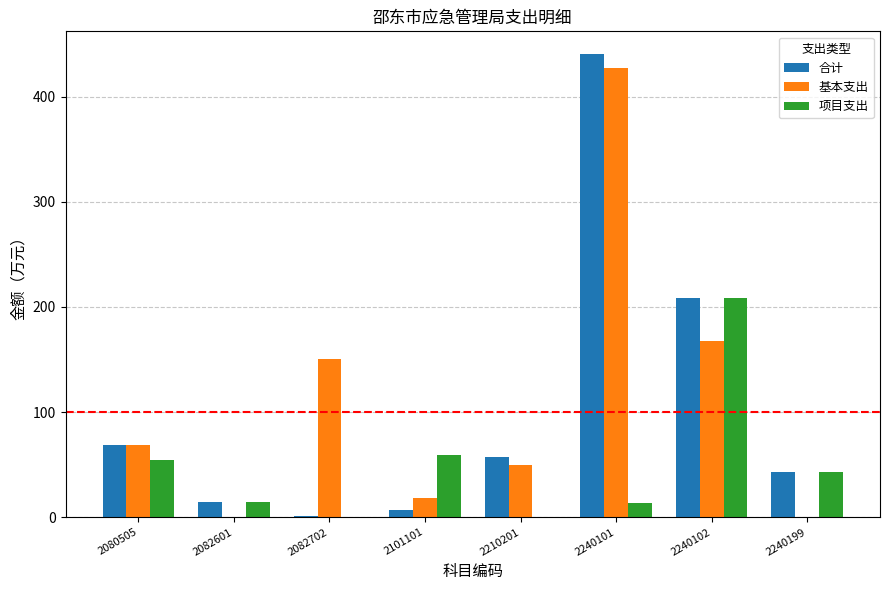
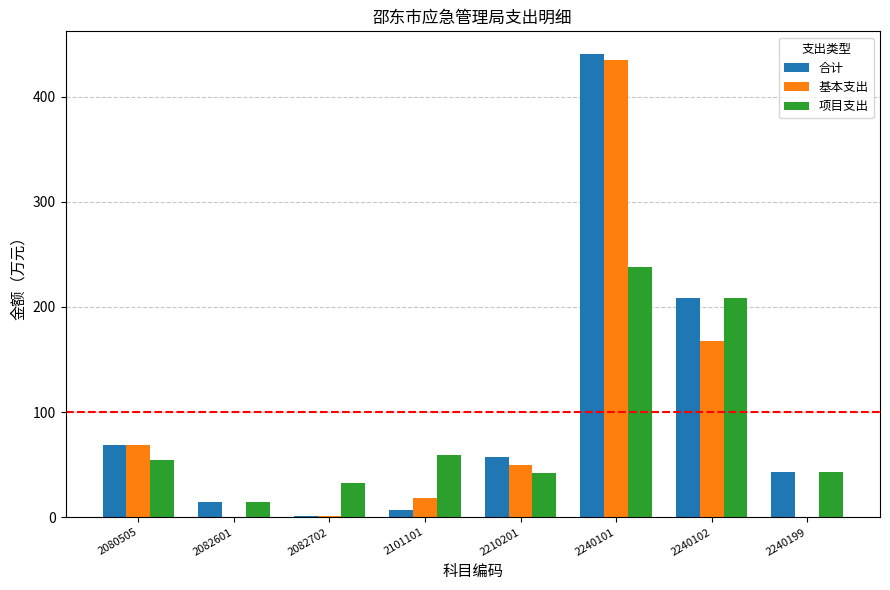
基本支出, 2082702: 151 -> 1
项目支出, 2082702: 0 -> 32
项目支出, 2210201: 0 -> 42
基本支出, 2240101: 427 -> 434
项目支出, 2240101: 13 -> 238
